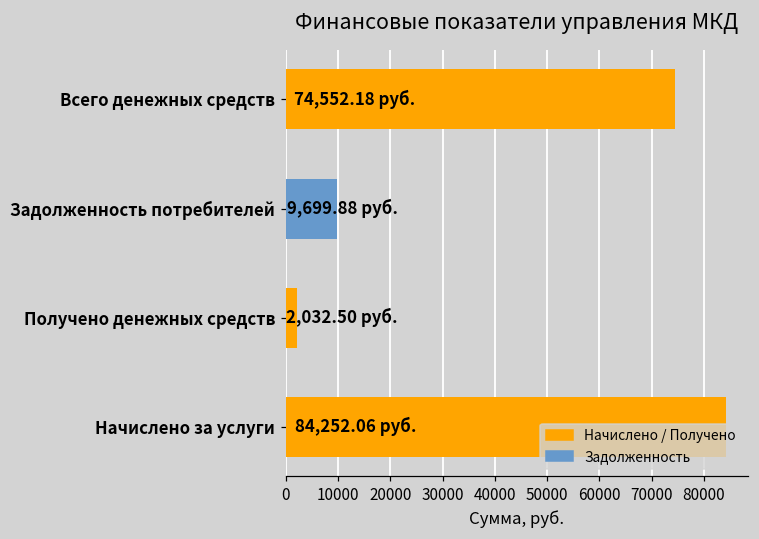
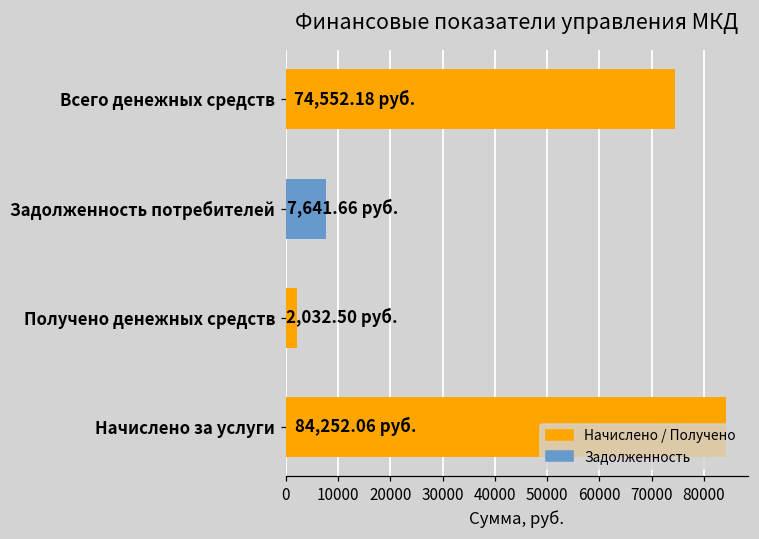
Задолженность потребителей: 9,699.88 -> 7,641.66
